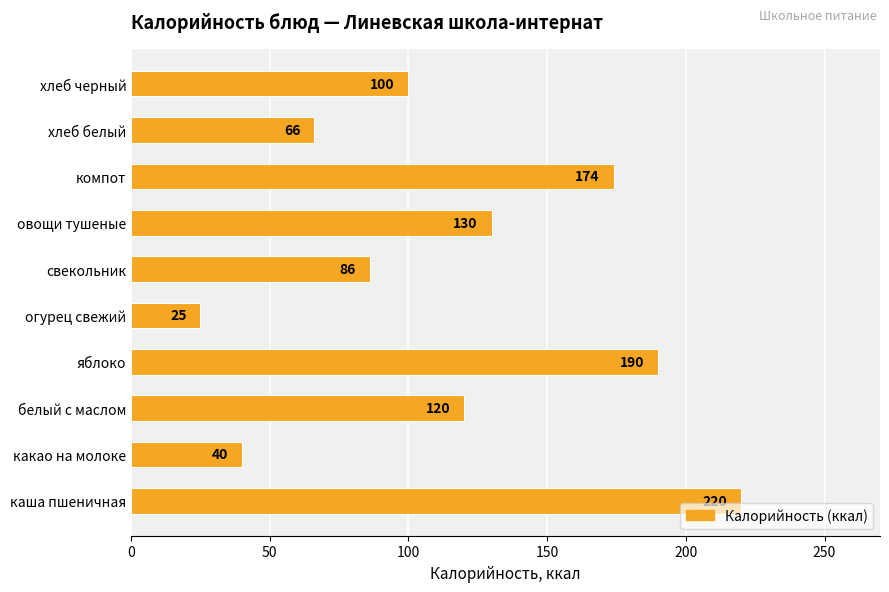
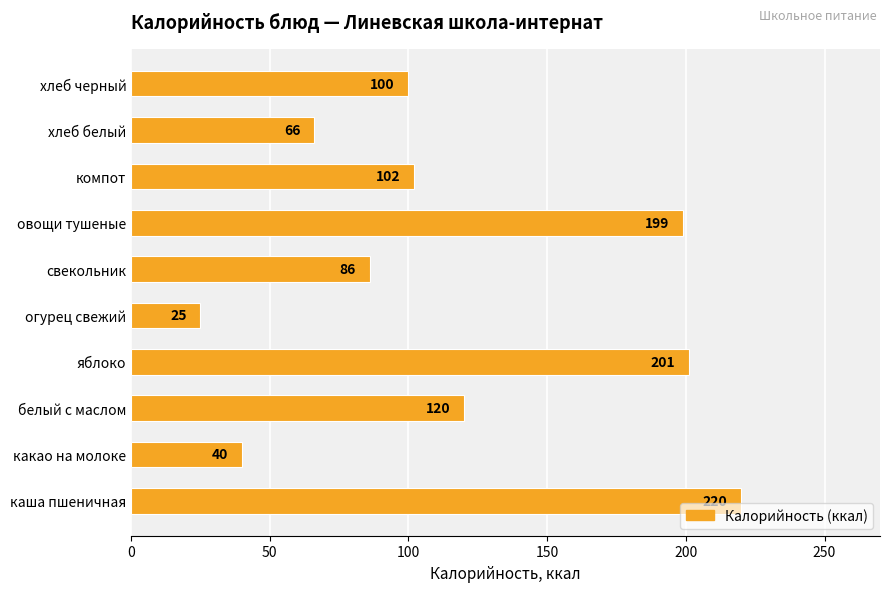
компот: 174 -> 102
овощи тушеные: 130 -> 199
яблоко: 190 -> 201
